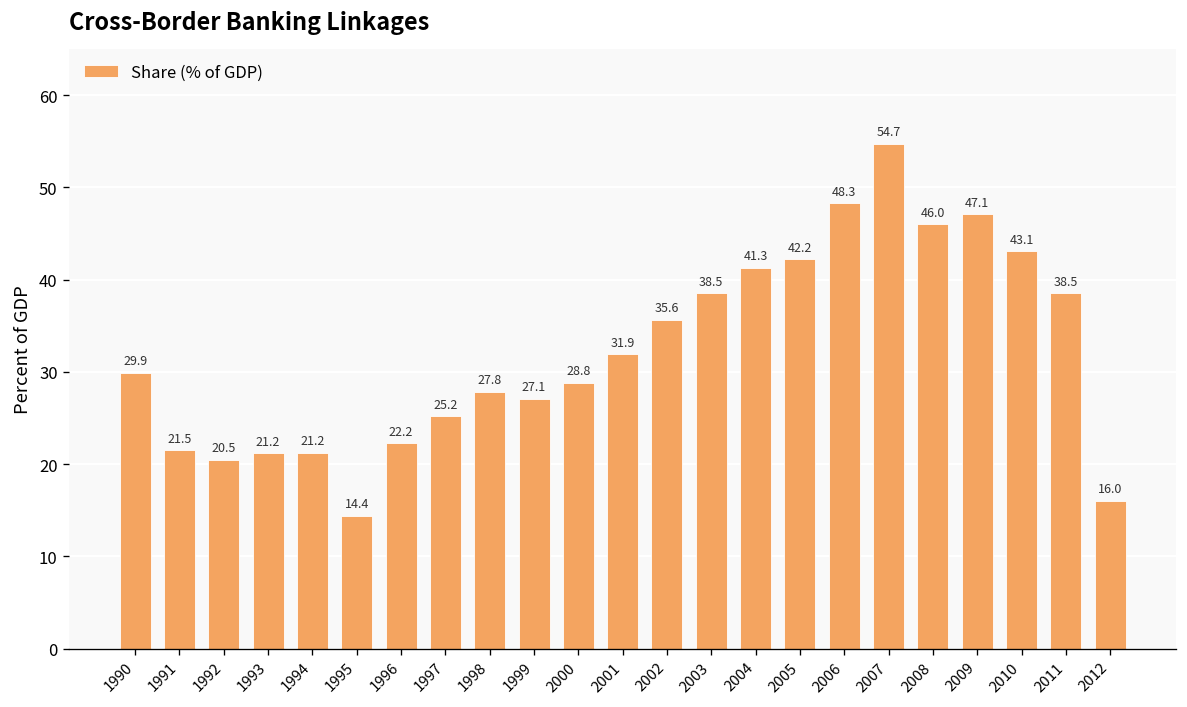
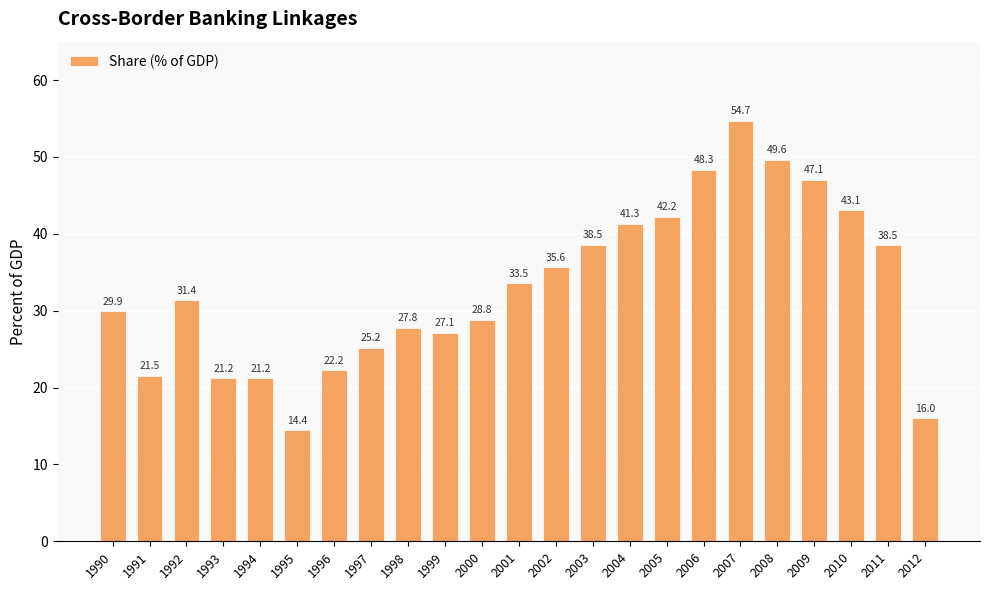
1992: 20.5 -> 31.4
2001: 31.9 -> 33.5
2008: 46.0 -> 49.6
